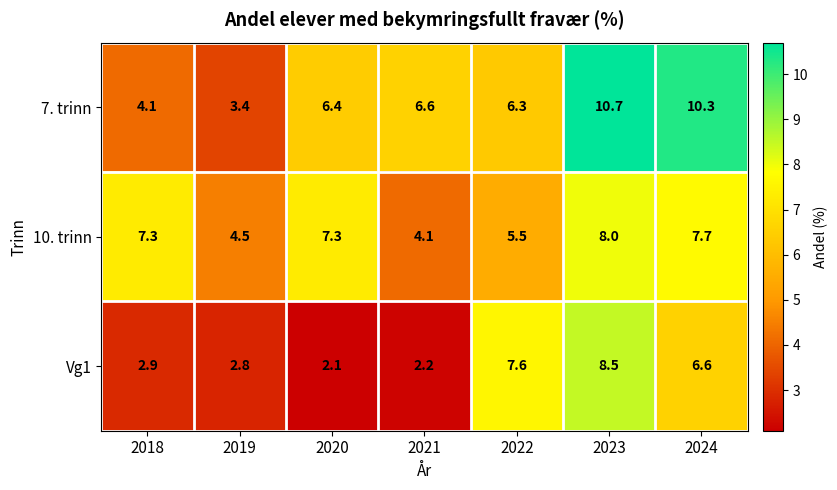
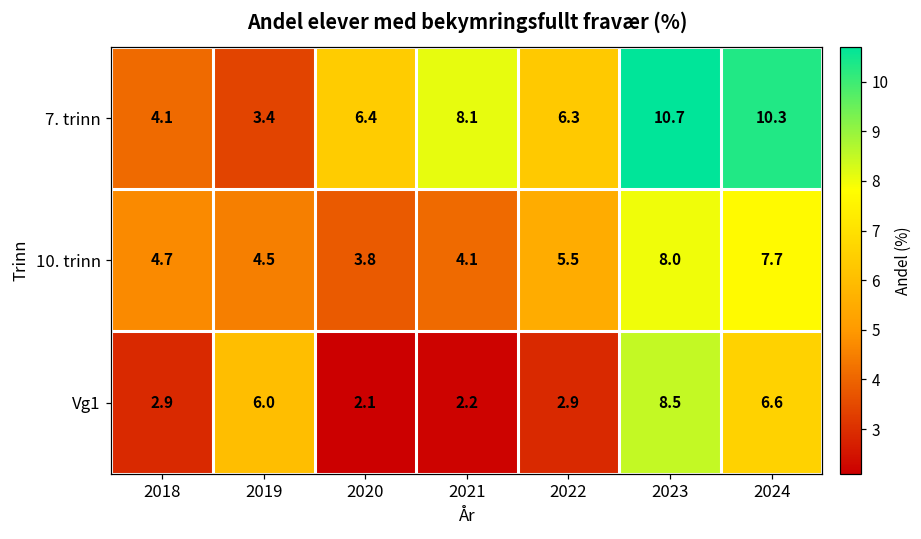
7. trinn, 2021: 6.6 -> 8.1
10. trinn, 2018: 7.3 -> 4.7
10. trinn, 2020: 7.3 -> 3.8
Vg1, 2019: 2.8 -> 6.0
Vg1, 2022: 7.6 -> 2.9
